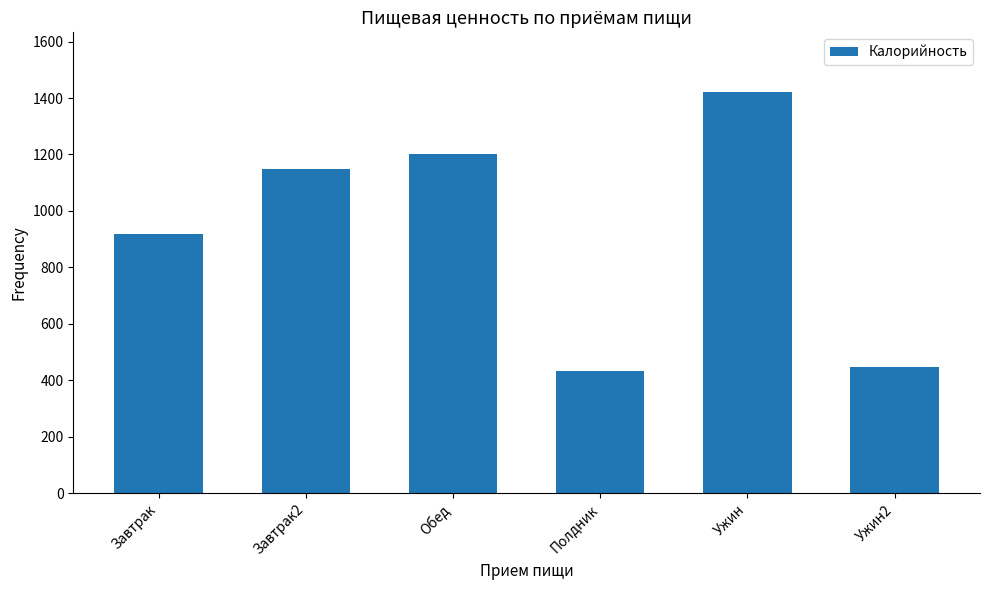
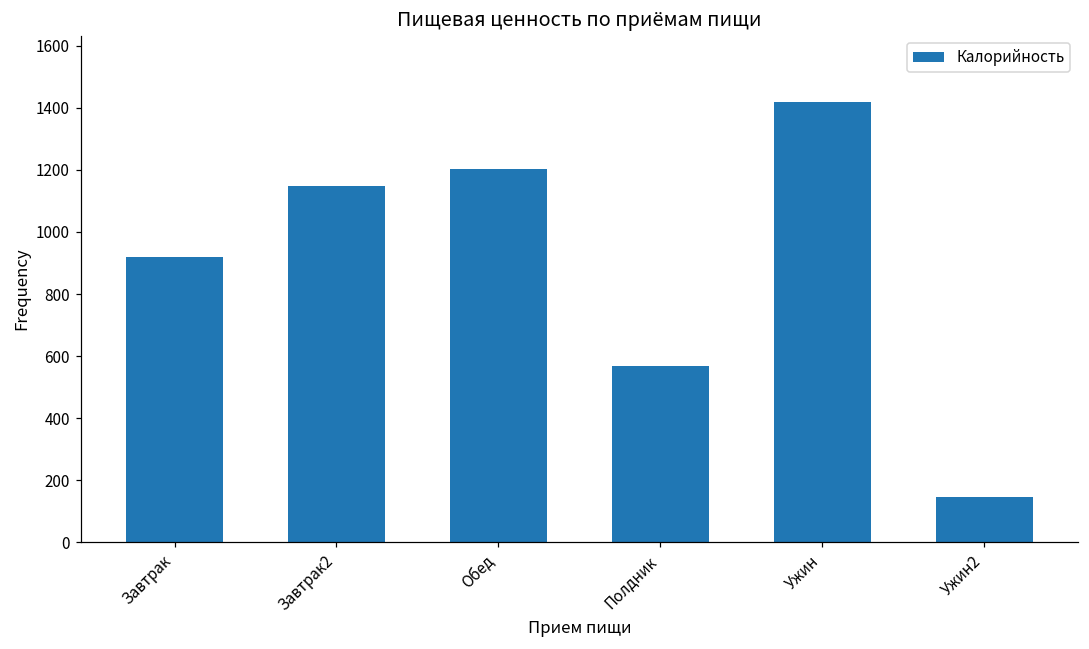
Полдник: 430 -> 570
Ужин2: 450 -> 150
